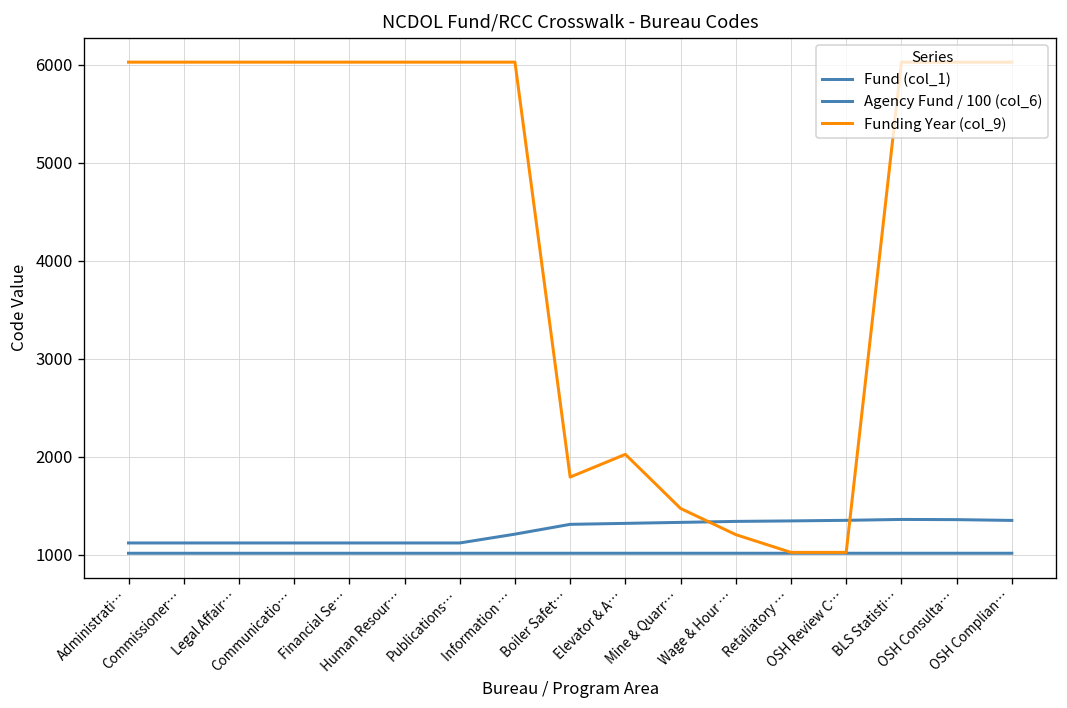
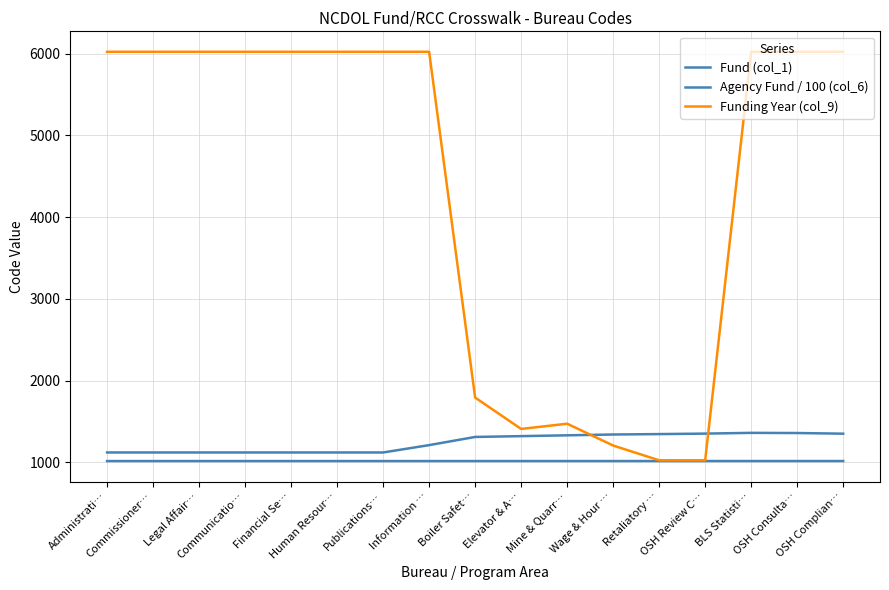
Funding Year (col_9), Elevator & A…: 2000 -> 1400
